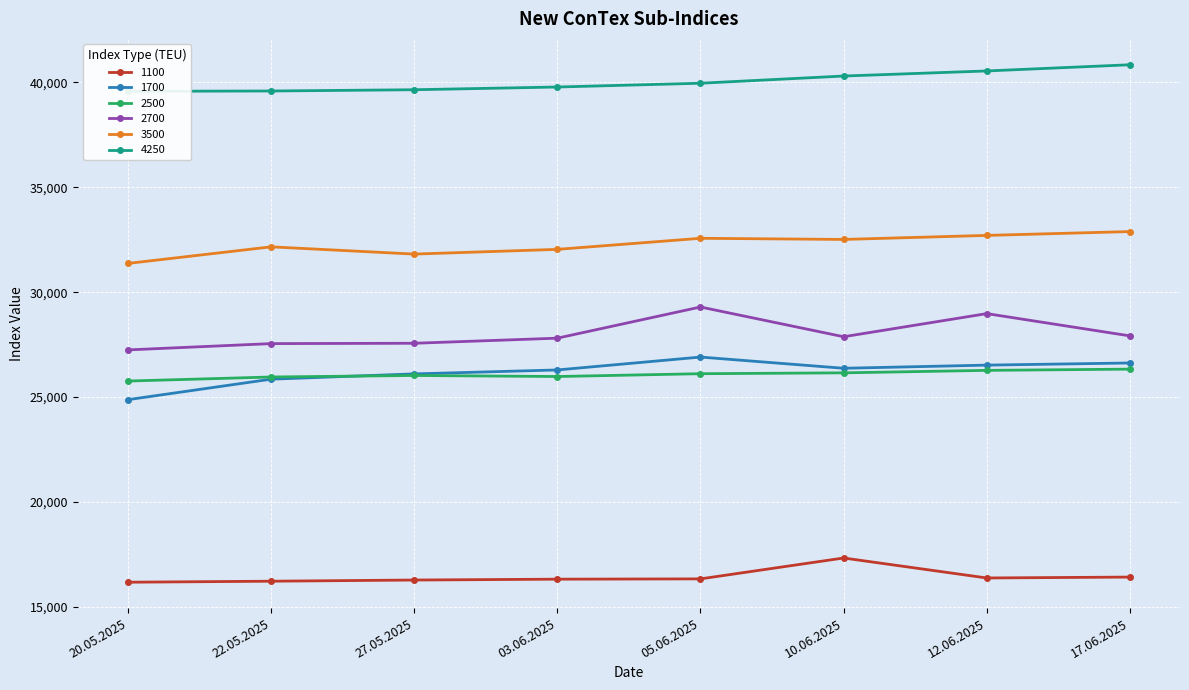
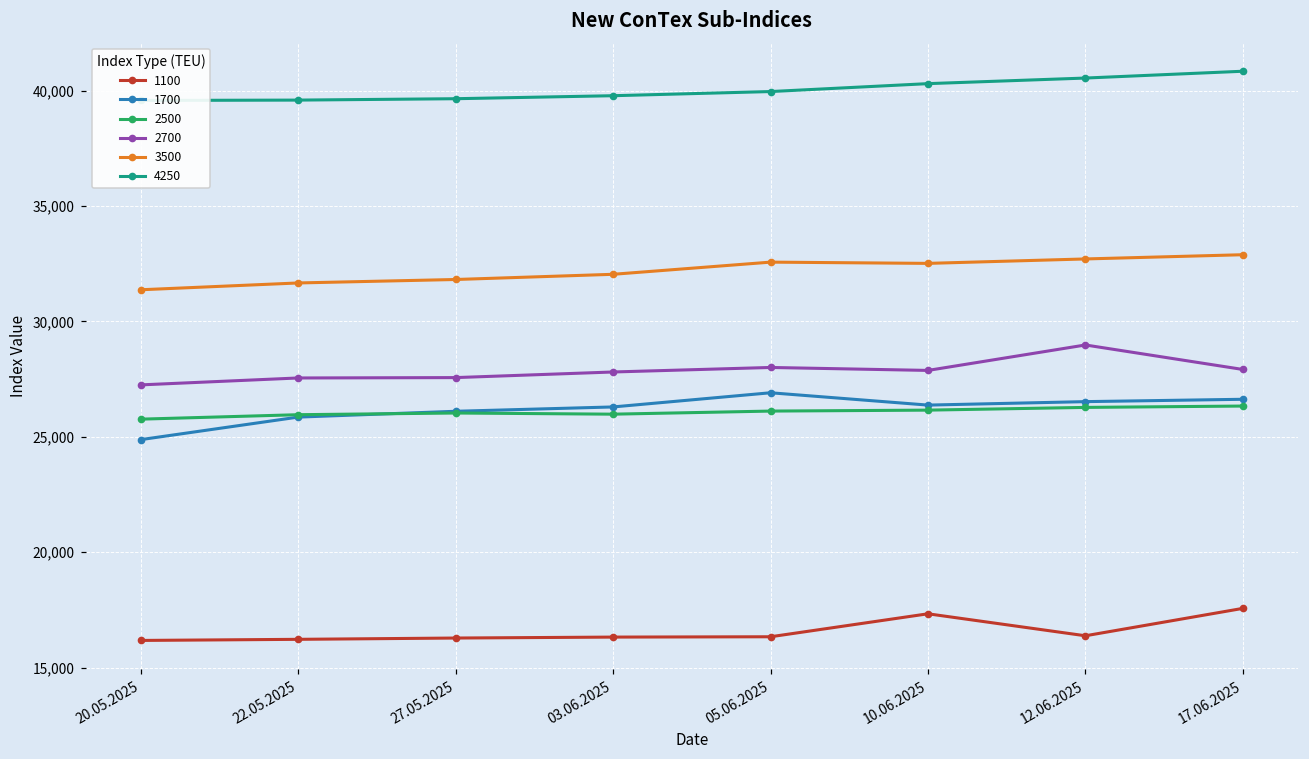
3500, 22.05.2025: 32,200 -> 31,700
2700, 05.06.2025: 29,300 -> 28,000
1100, 17.06.2025: 16,400 -> 17,600
